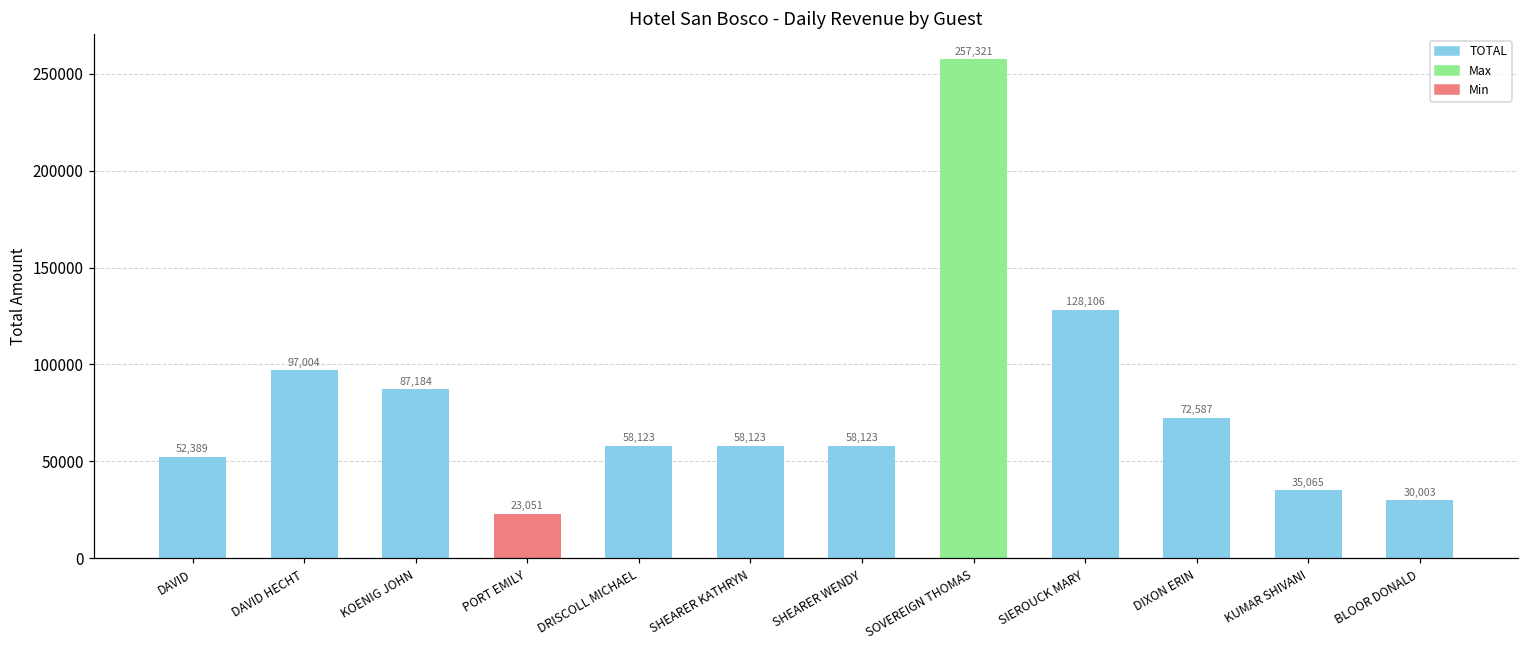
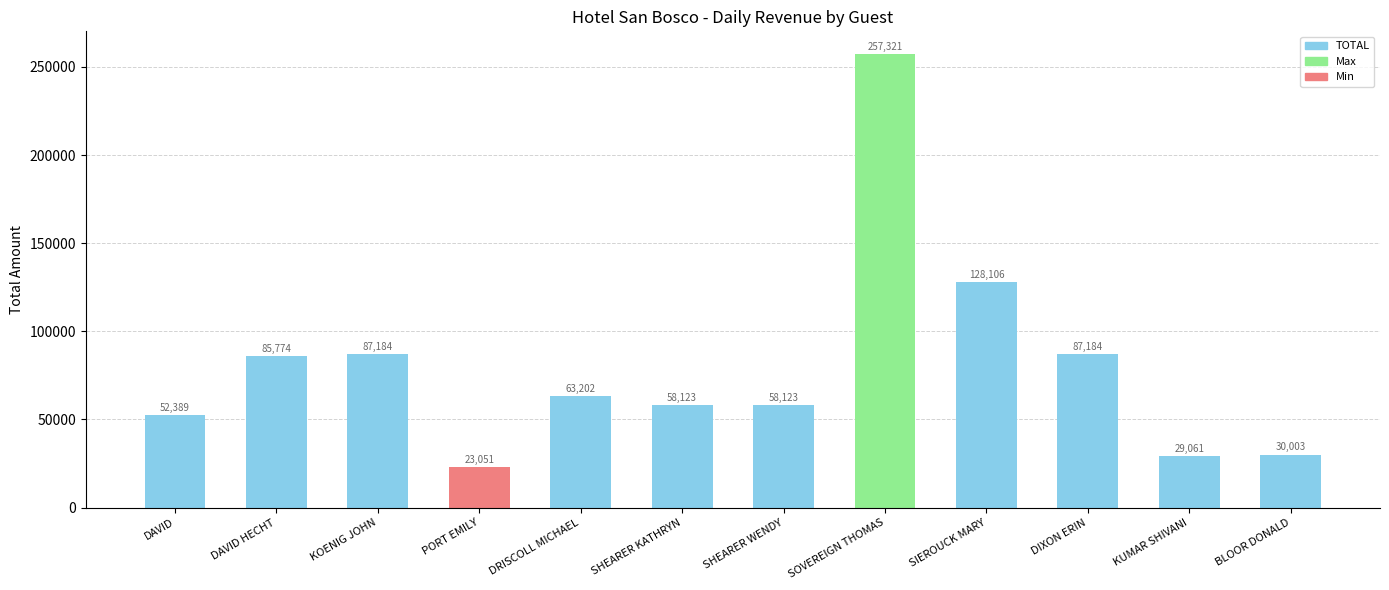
DAVID HECHT: 97,004 -> 85,774
DRISCOLL MICHAEL: 58,123 -> 63,202
DIXON ERIN: 72,587 -> 87,184
KUMAR SHIVANI: 35,065 -> 29,061
